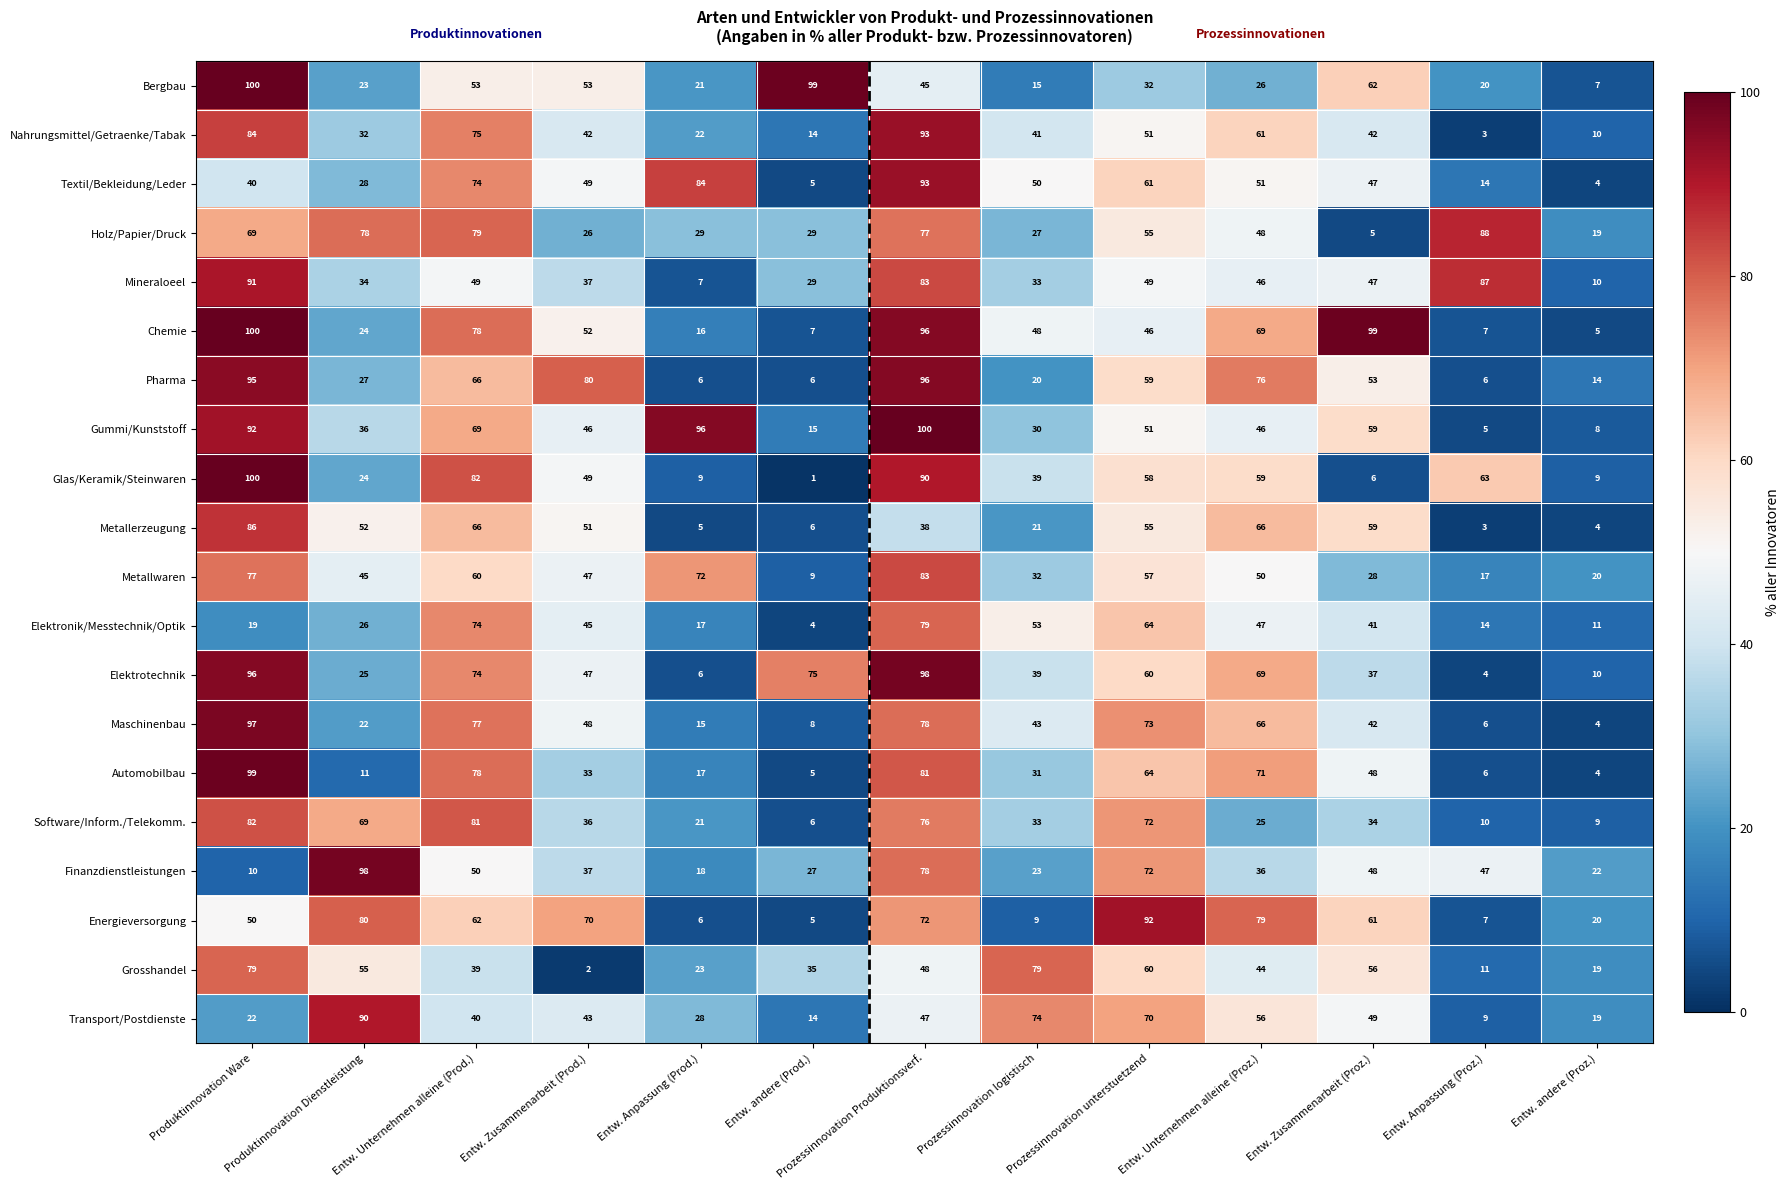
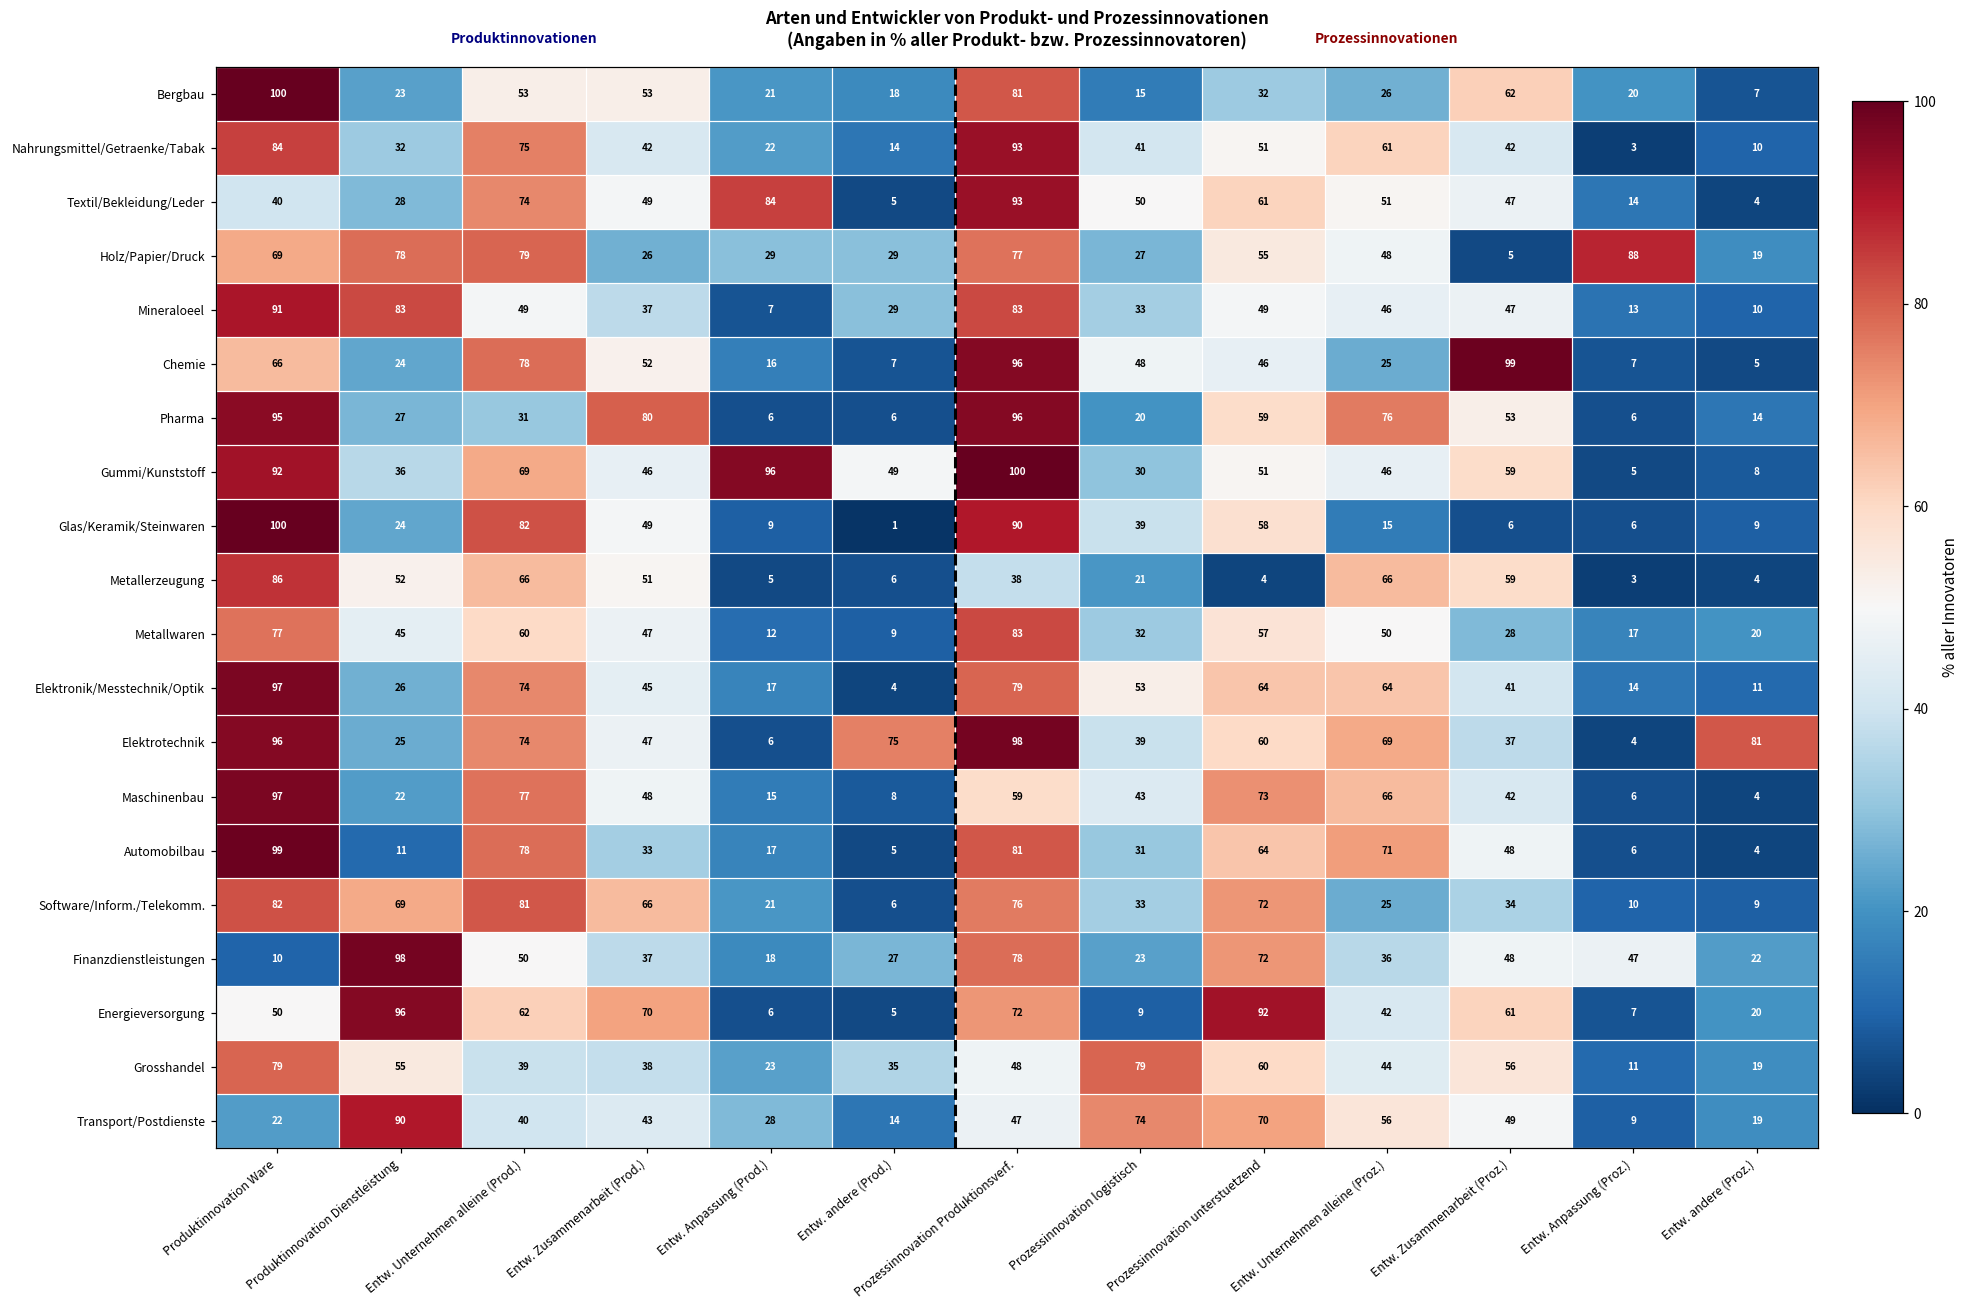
Bergbau, Entw. andere (Prod.): 99 -> 18
Bergbau, Prozessinnovation Produktionsverf.: 45 -> 81
Mineraloeel, Produktinnovation Dienstleistung: 34 -> 83
Mineraloeel, Entw. Anpassung (Proz.): 87 -> 13
Chemie, Produktinnovation Ware: 100 -> 66
Chemie, Entw. Unternehmen alleine (Proz.): 69 -> 25
Pharma, Entw. Unternehmen alleine (Prod.): 66 -> 31
Gummi/Kunststoff, Entw. andere (Prod.): 15 -> 49
Glas/Keramik/Steinwaren, Entw. Unternehmen alleine (Proz.): 59 -> 15
Glas/Keramik/Steinwaren, Entw. Anpassung (Proz.): 63 -> 6
Metallerzeugung, Prozessinnovation unterstuetzend: 55 -> 4
Metallwaren, Entw. Anpassung (Prod.): 72 -> 12
Elektronik/Messtechnik/Optik, Produktinnovation Ware: 19 -> 97
Elektronik/Messtechnik/Optik, Entw. Unternehmen alleine (Proz.): 47 -> 64
Elektrotechnik, Entw. andere (Proz.): 10 -> 81
Maschinenbau, Prozessinnovation Produktionsverf.: 78 -> 59
Software/Inform./Telekomm., Entw. Zusammenarbeit (Prod.): 36 -> 66
Energieversorgung, Produktinnovation Dienstleistung: 80 -> 96
Energieversorgung, Entw. Unternehmen alleine (Proz.): 79 -> 42
Grosshandel, Entw. Zusammenarbeit (Prod.): 2 -> 38
